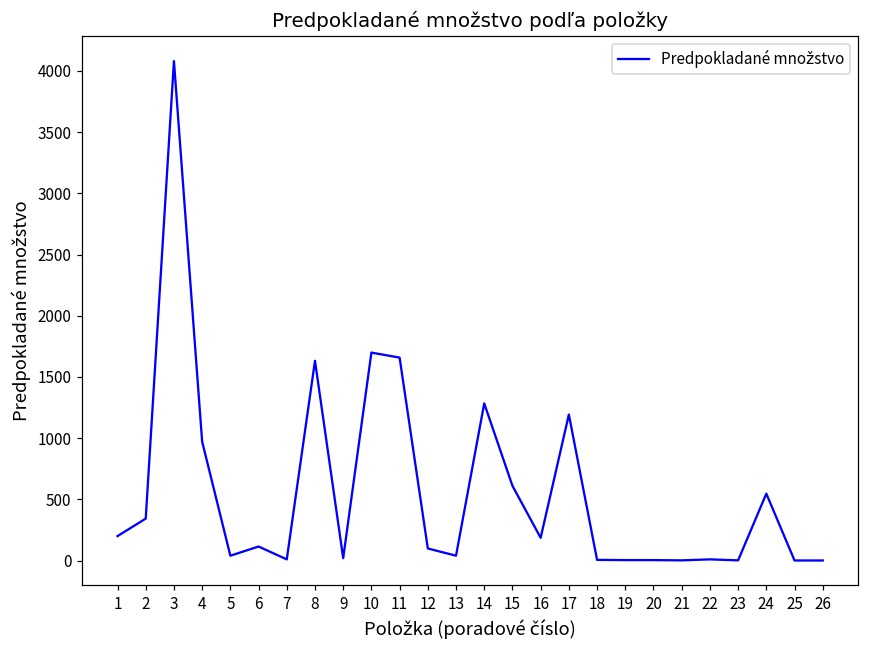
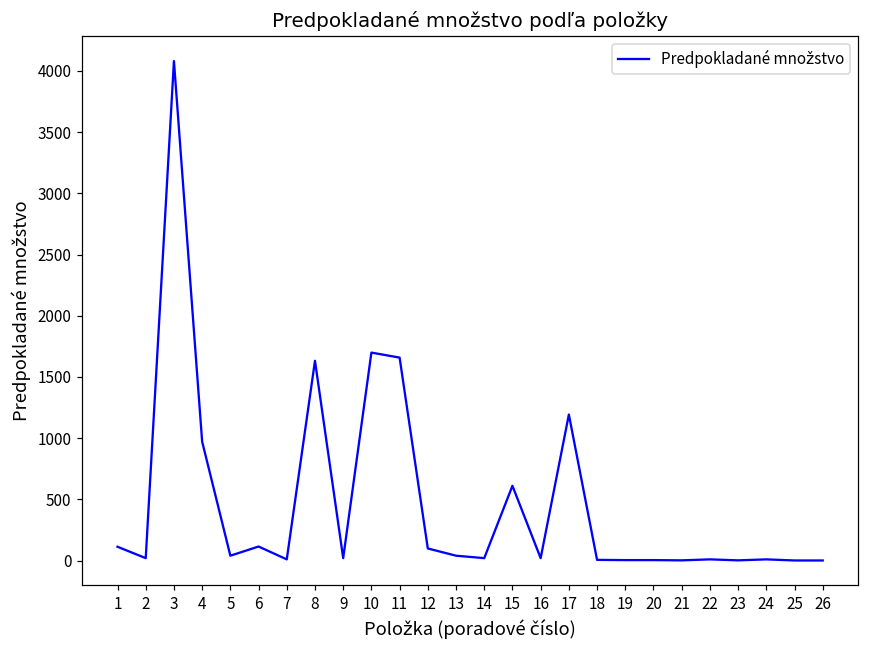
1: 200 -> 110
2: 340 -> 20
14: 1280 -> 20
16: 190 -> 20
24: 550 -> 10
